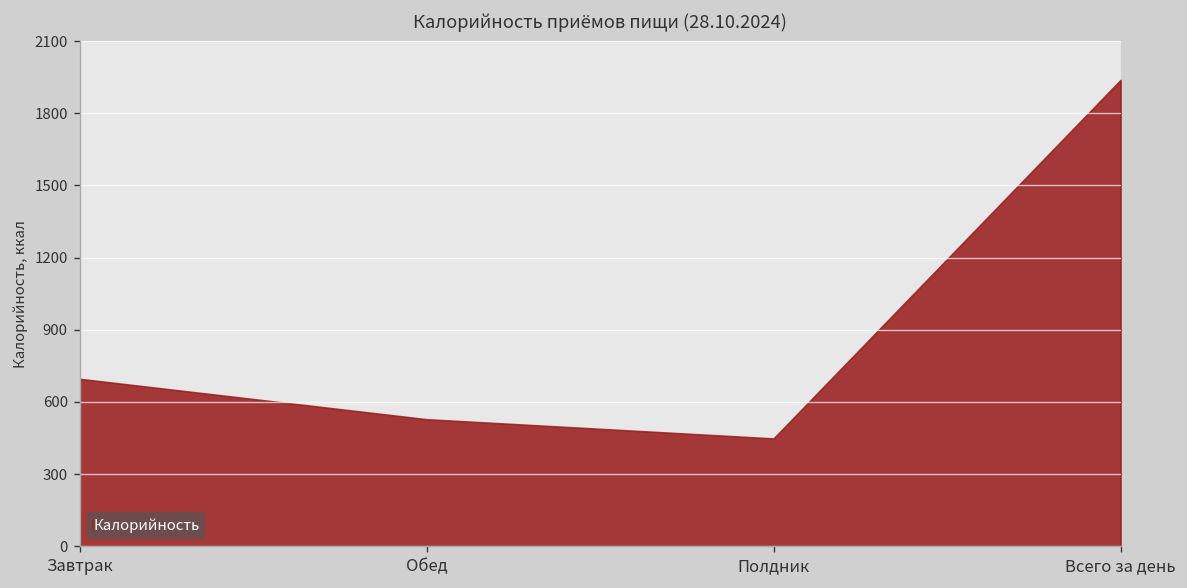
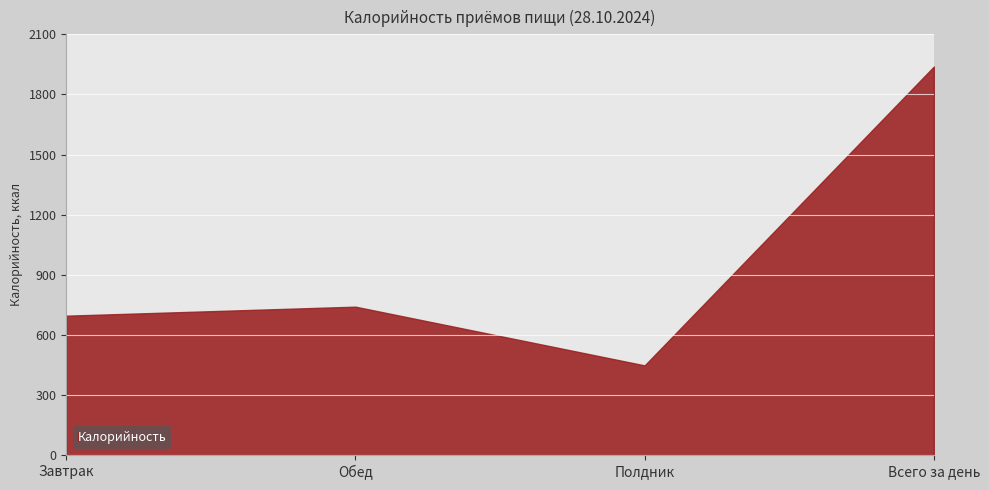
Обед: 530 -> 740
